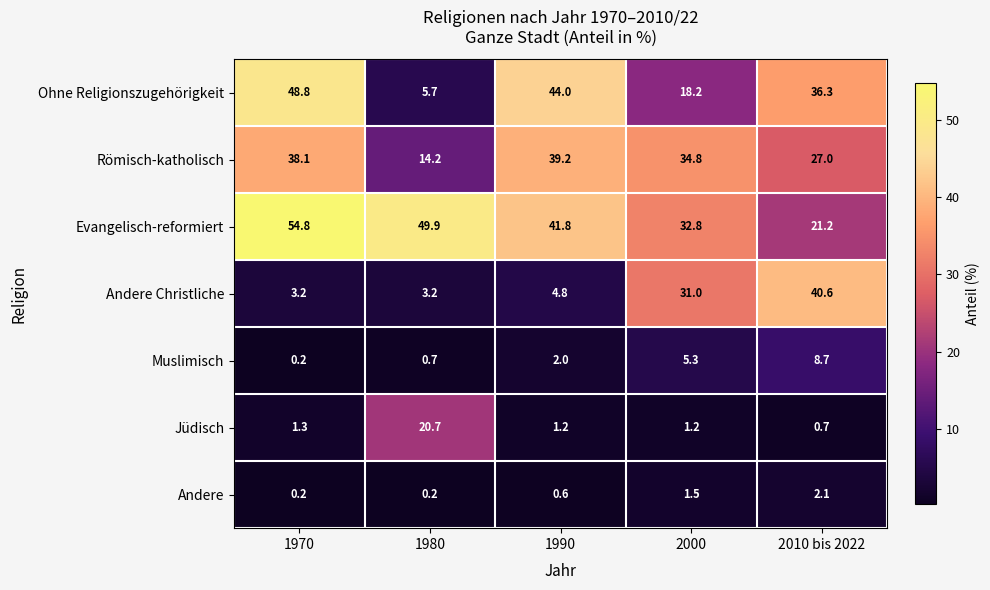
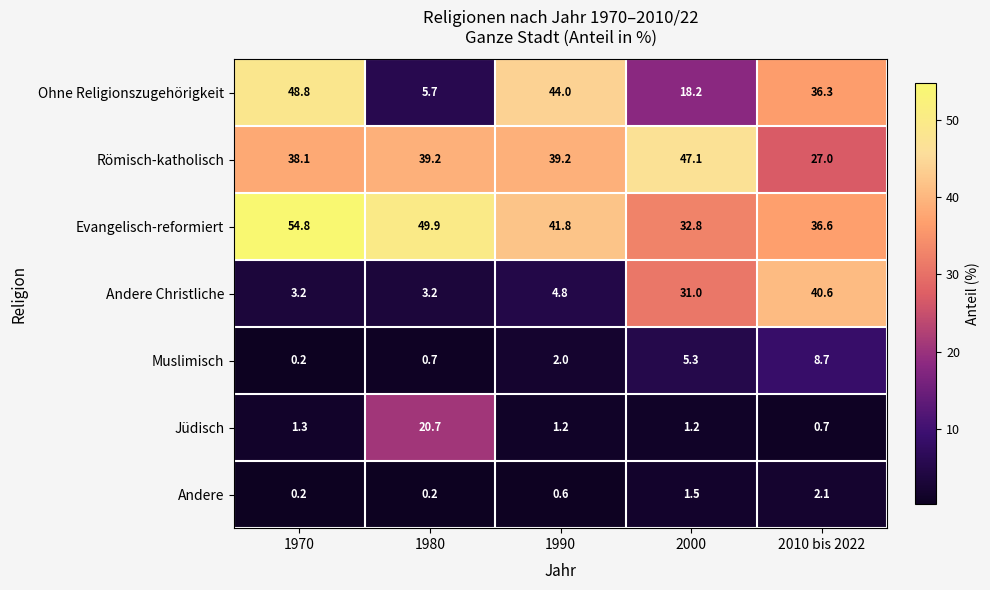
Römisch-katholisch, 1980: 14.2 -> 39.2
Römisch-katholisch, 2000: 34.8 -> 47.1
Evangelisch-reformiert, 2010 bis 2022: 21.2 -> 36.6
